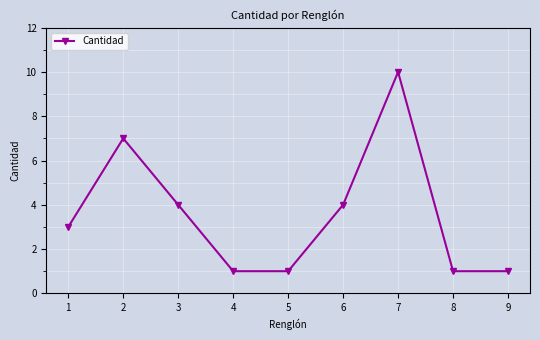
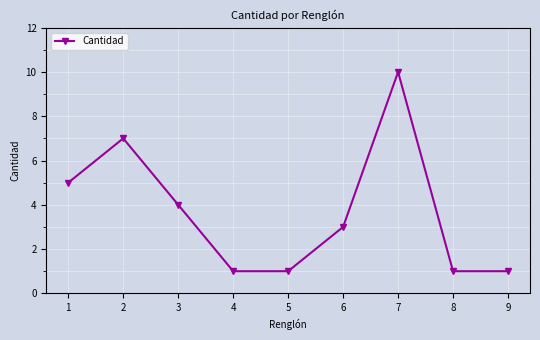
1: 3 -> 5
6: 4 -> 3
